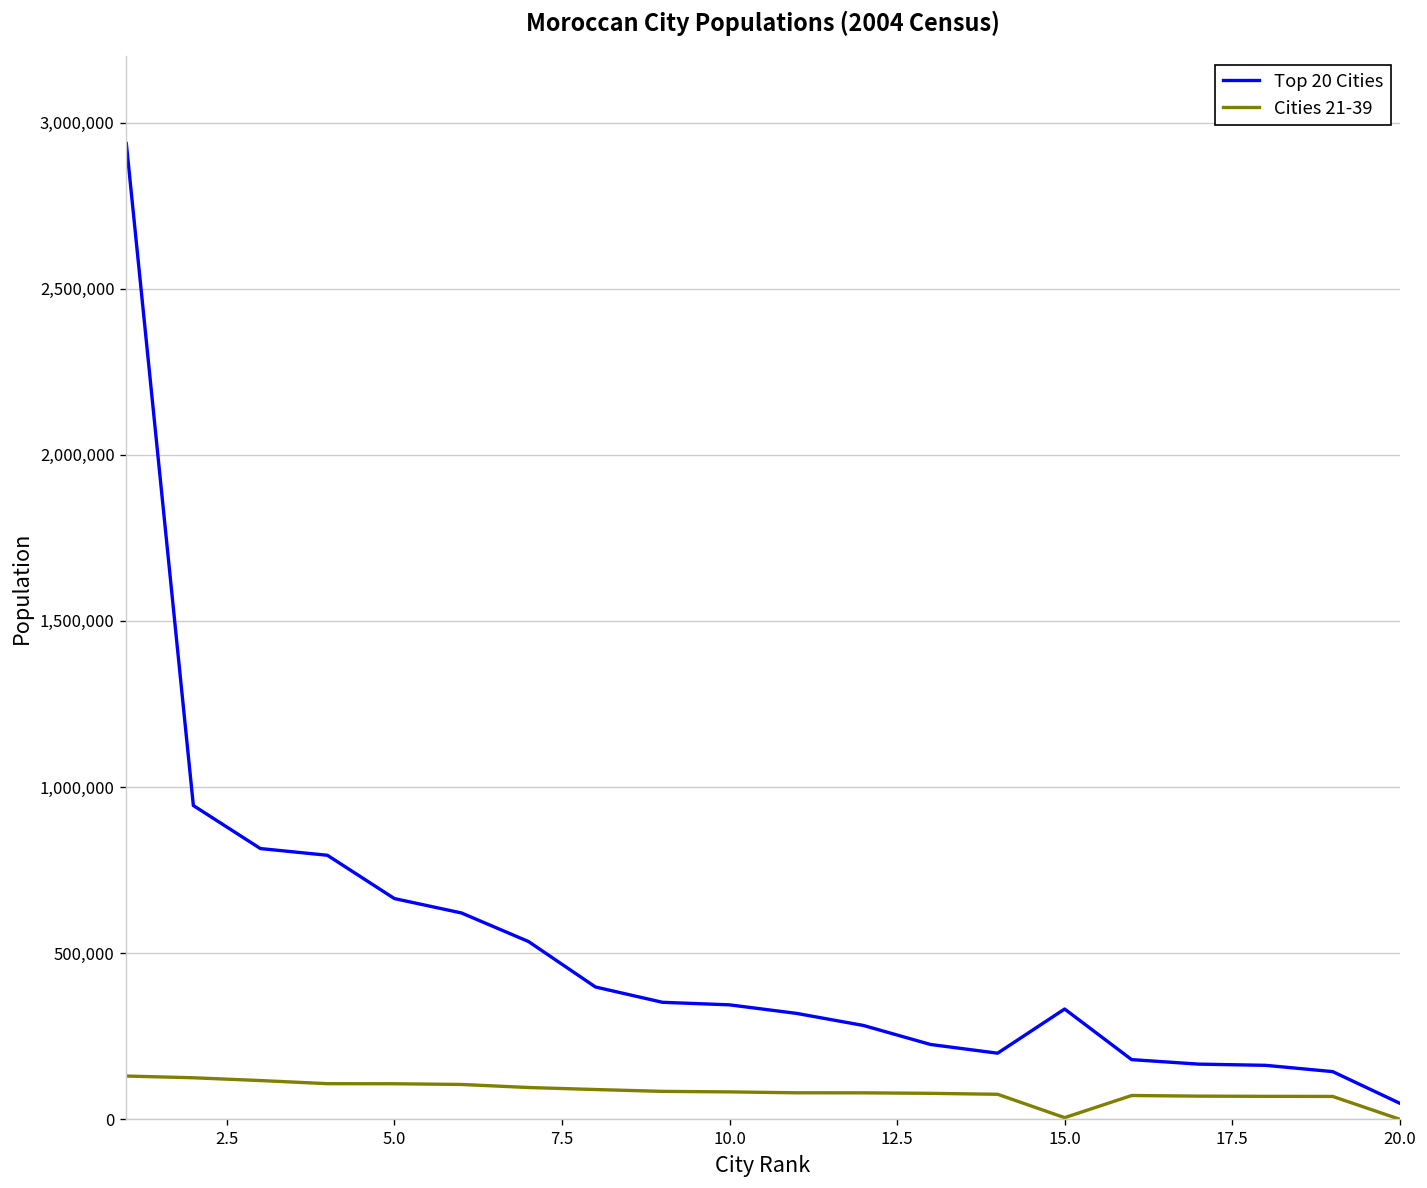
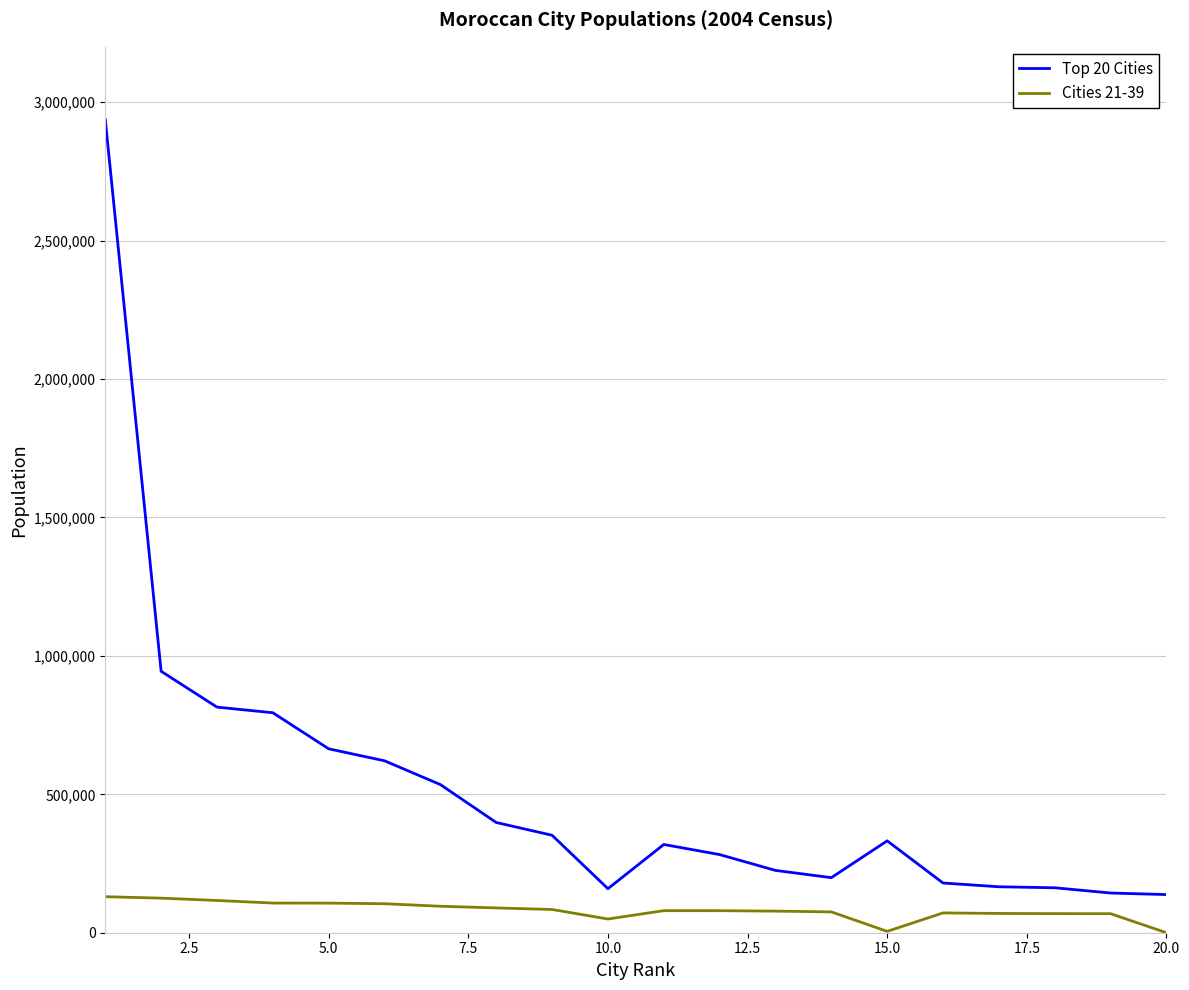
Top 20 Cities, 10.0: 340,000 -> 160,000
Cities 21-39, 10.0: 80,000 -> 50,000
Top 20 Cities, 20.0: 50,000 -> 140,000
